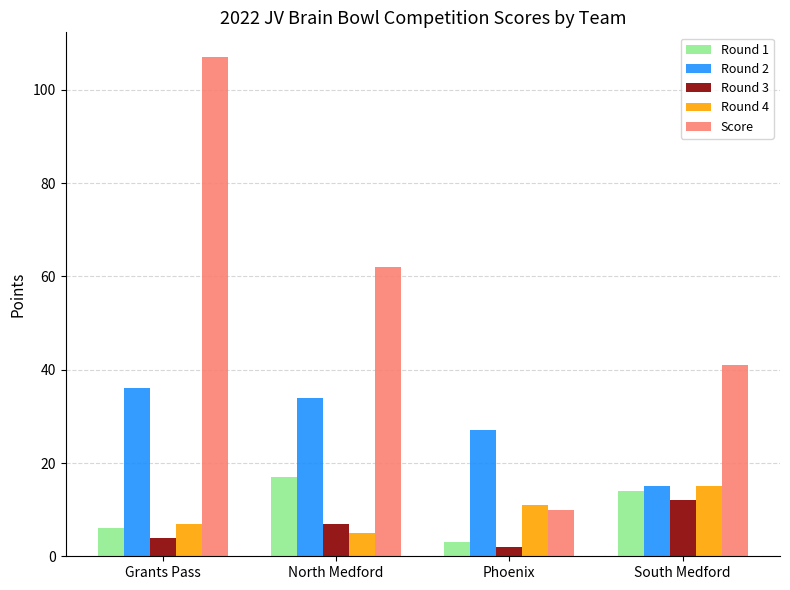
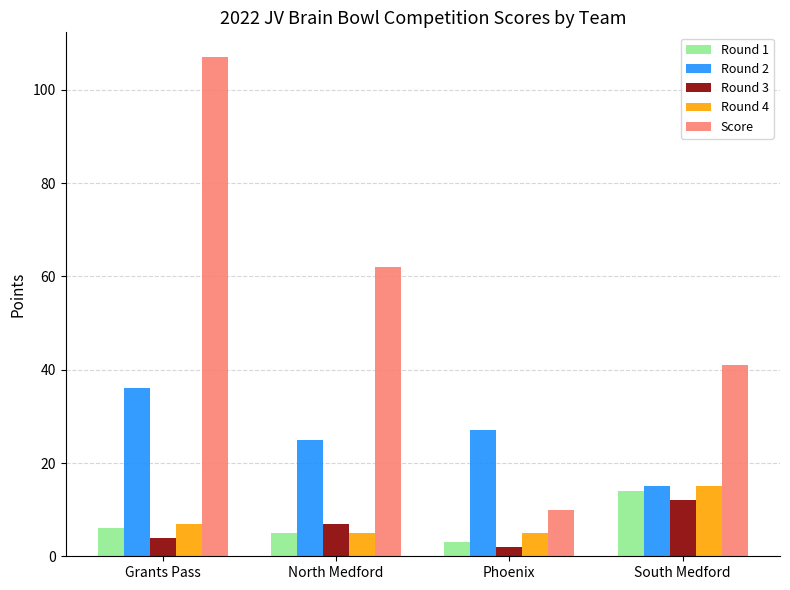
Round 1, North Medford: 17 -> 5
Round 2, North Medford: 34 -> 25
Round 4, Phoenix: 11 -> 5
